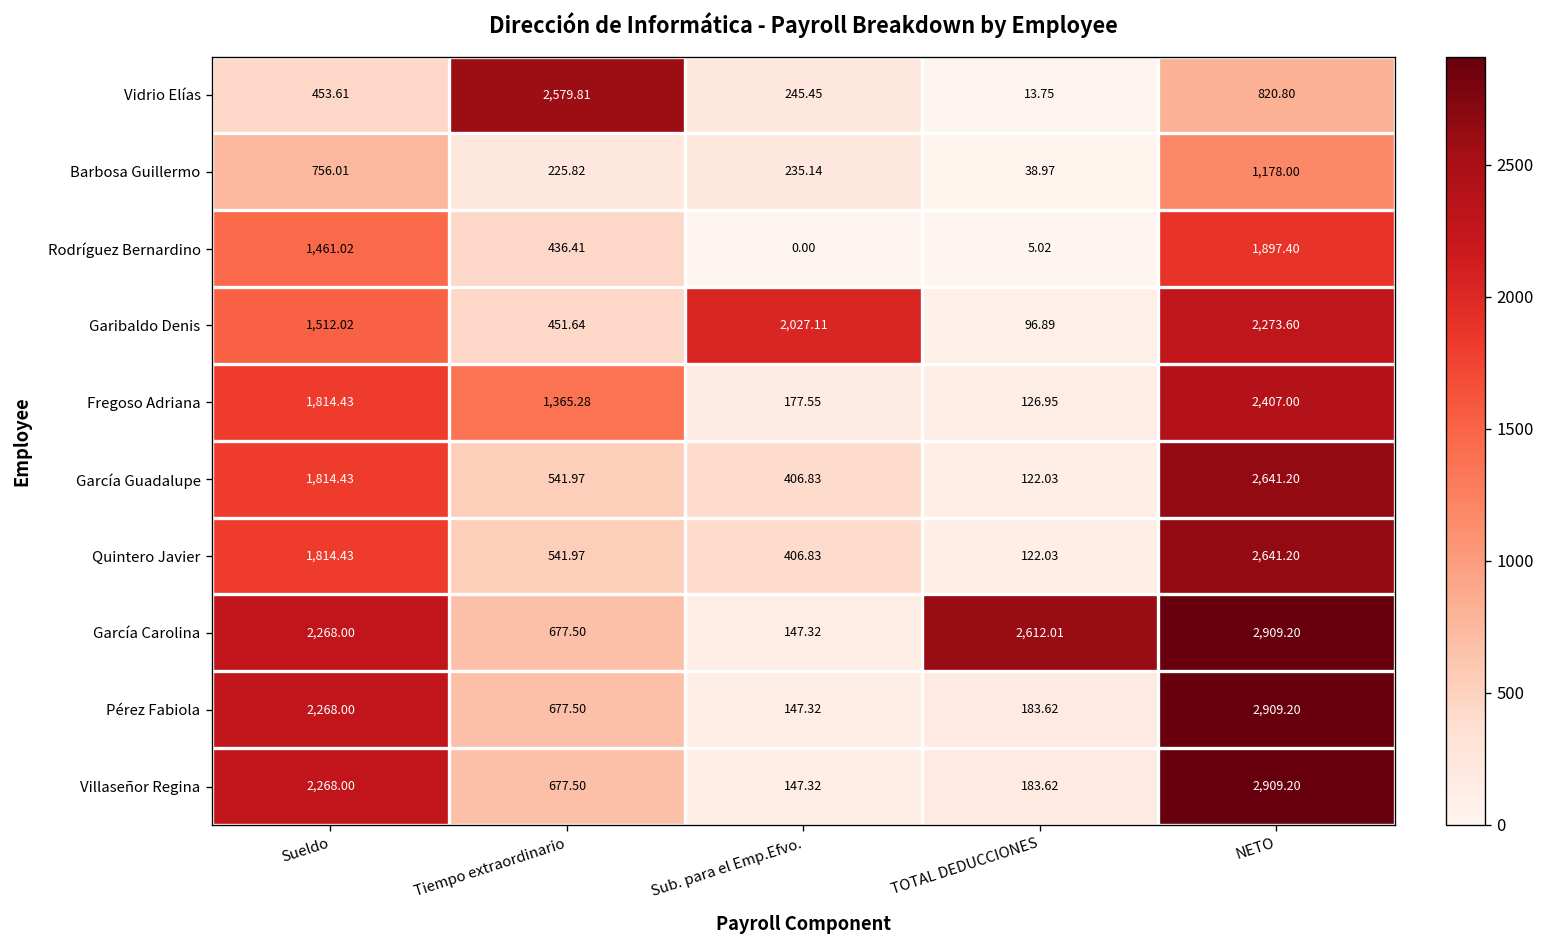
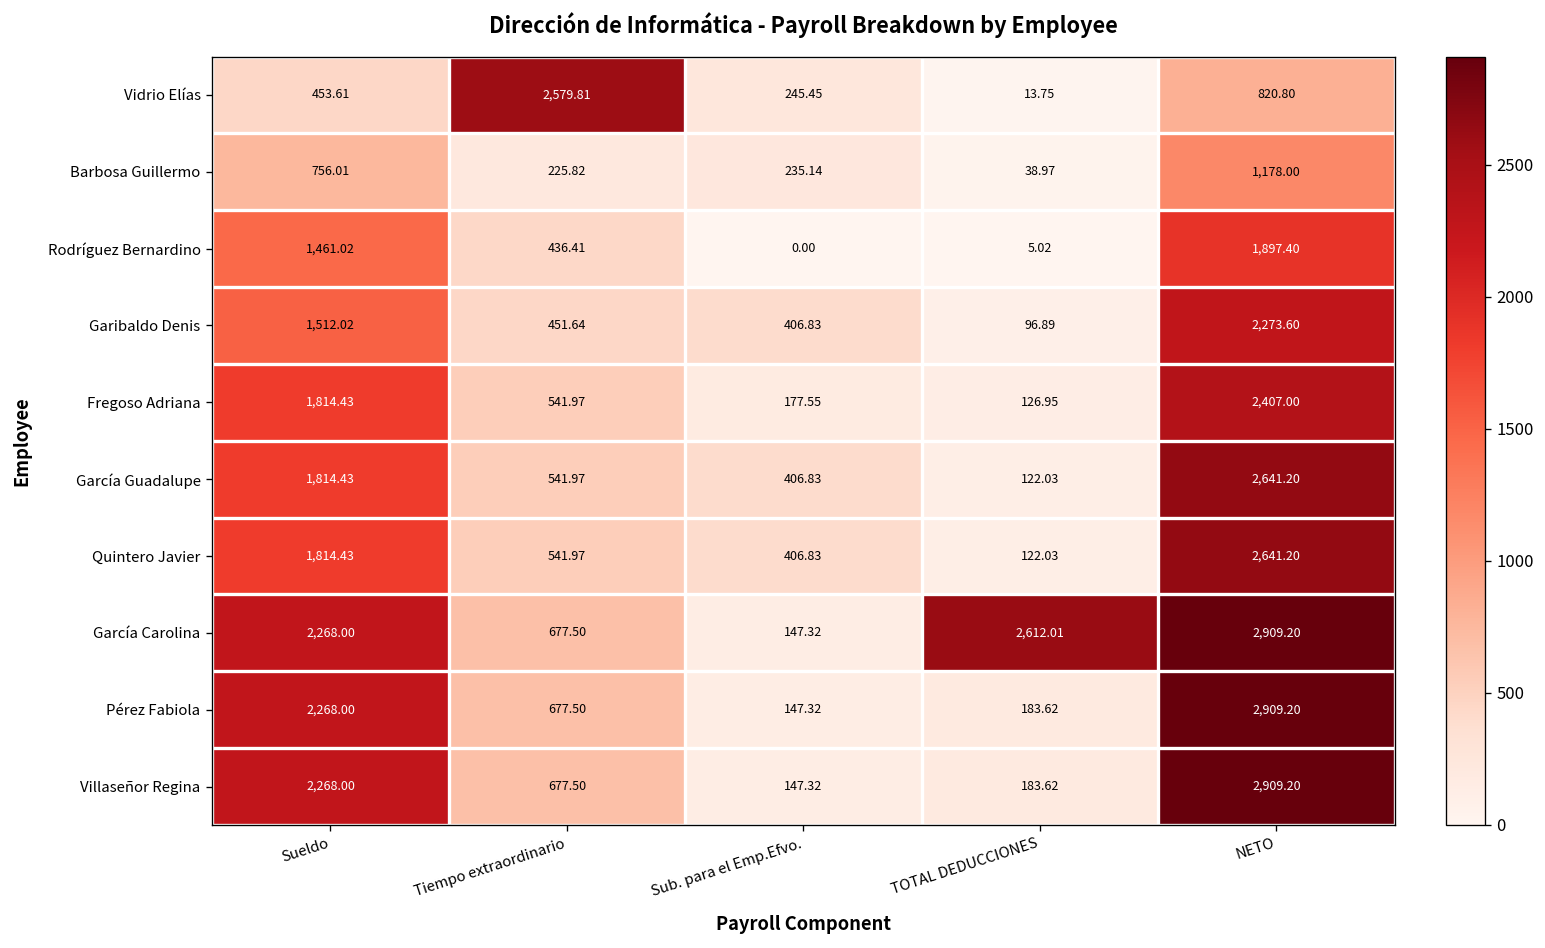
Garibaldo Denis, Sub. para el Emp.Efvo.: 2,027.11 -> 406.83
Fregoso Adriana, Tiempo extraordinario: 1,365.28 -> 541.97
